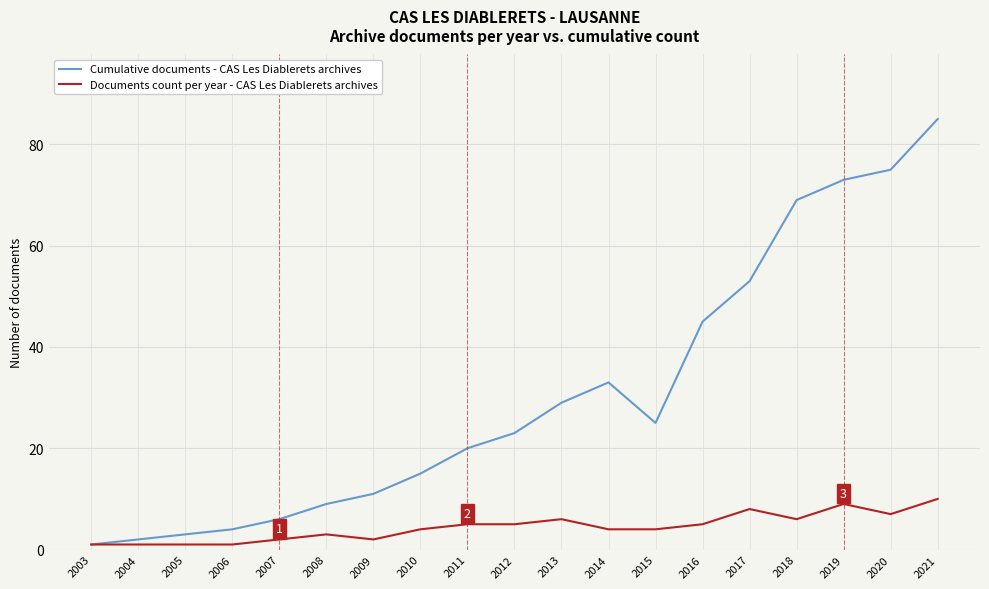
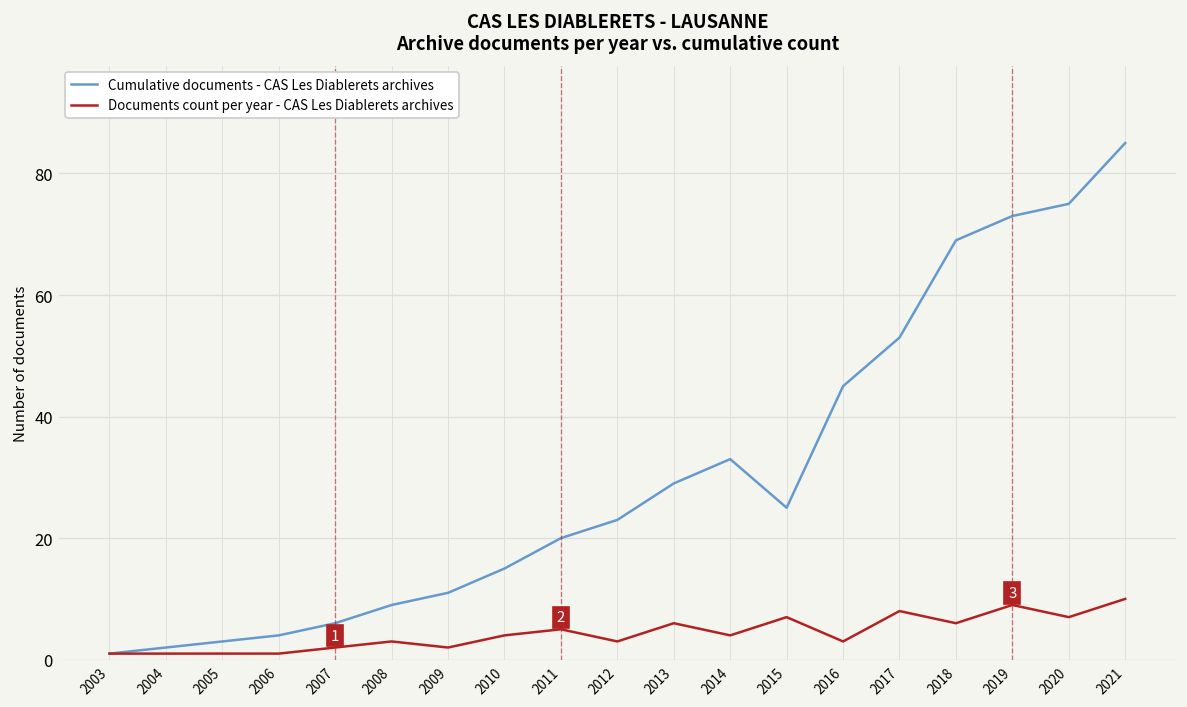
Documents count per year - CAS Les Diablerets archives, 2012: 5 -> 3
Documents count per year - CAS Les Diablerets archives, 2015: 4 -> 7
Documents count per year - CAS Les Diablerets archives, 2016: 5 -> 3
